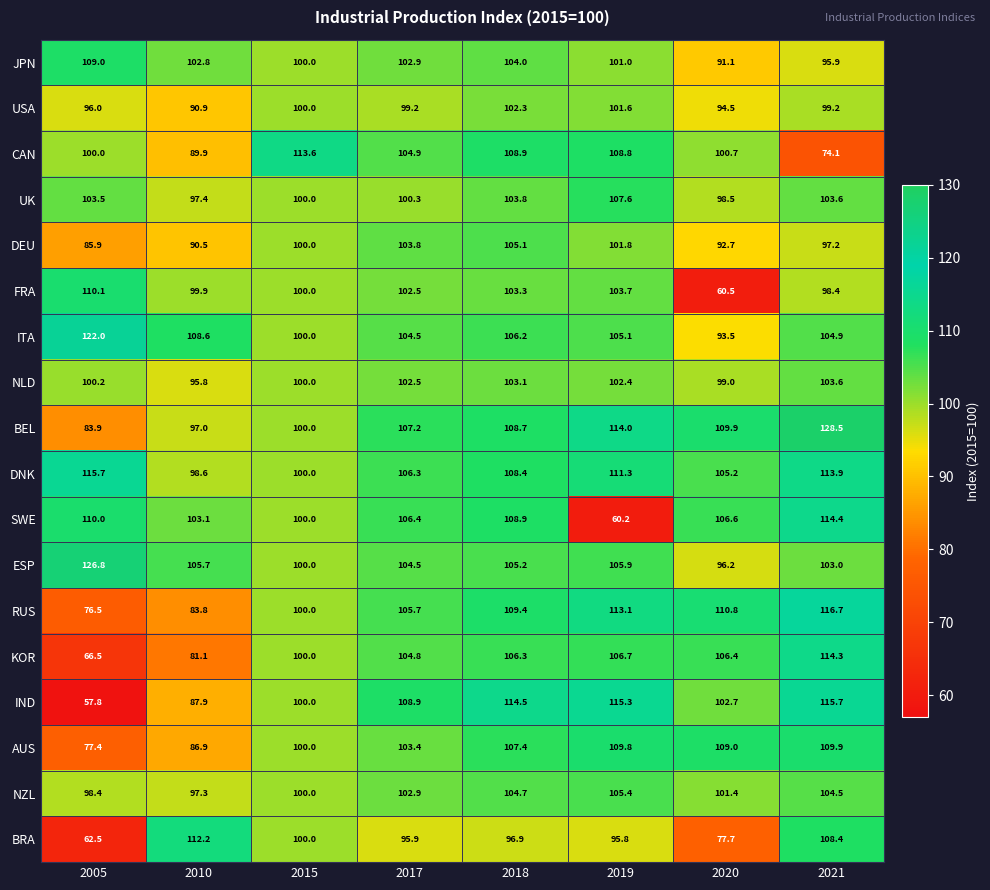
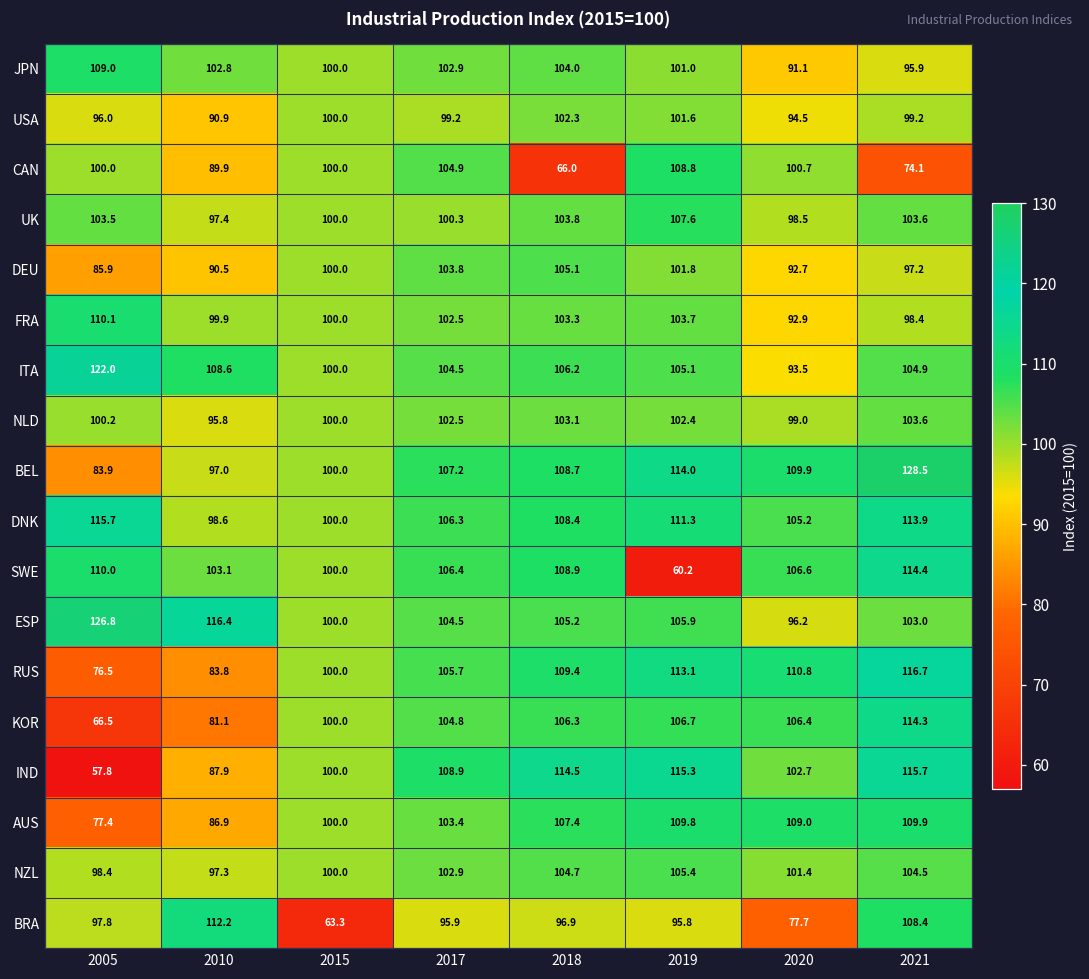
CAN, 2015: 113.6 -> 100.0
CAN, 2018: 108.9 -> 66.0
FRA, 2020: 60.5 -> 92.9
ESP, 2010: 105.7 -> 116.4
BRA, 2005: 62.5 -> 97.8
BRA, 2015: 100.0 -> 63.3
